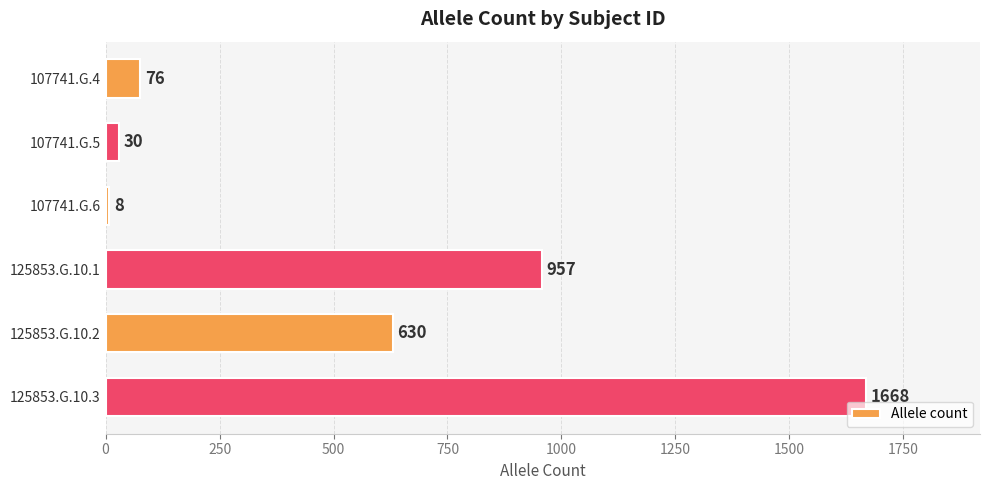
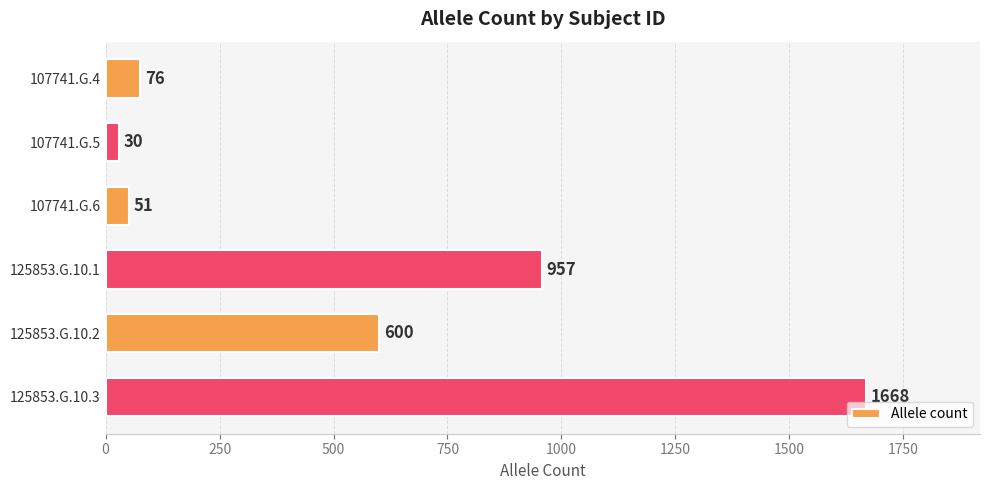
107741.G.6: 8 -> 51
125853.G.10.2: 630 -> 600
